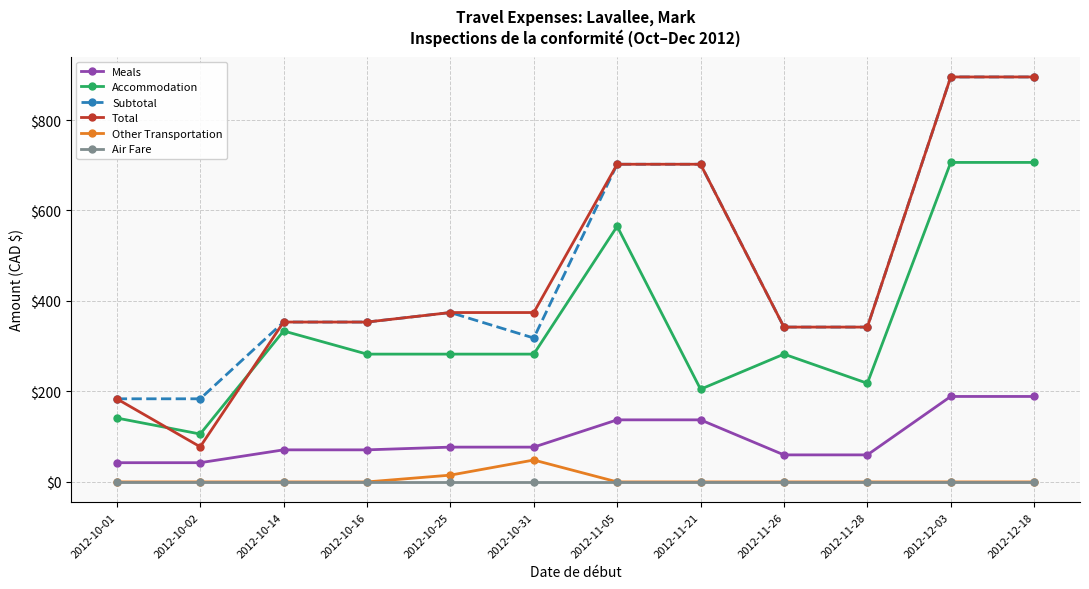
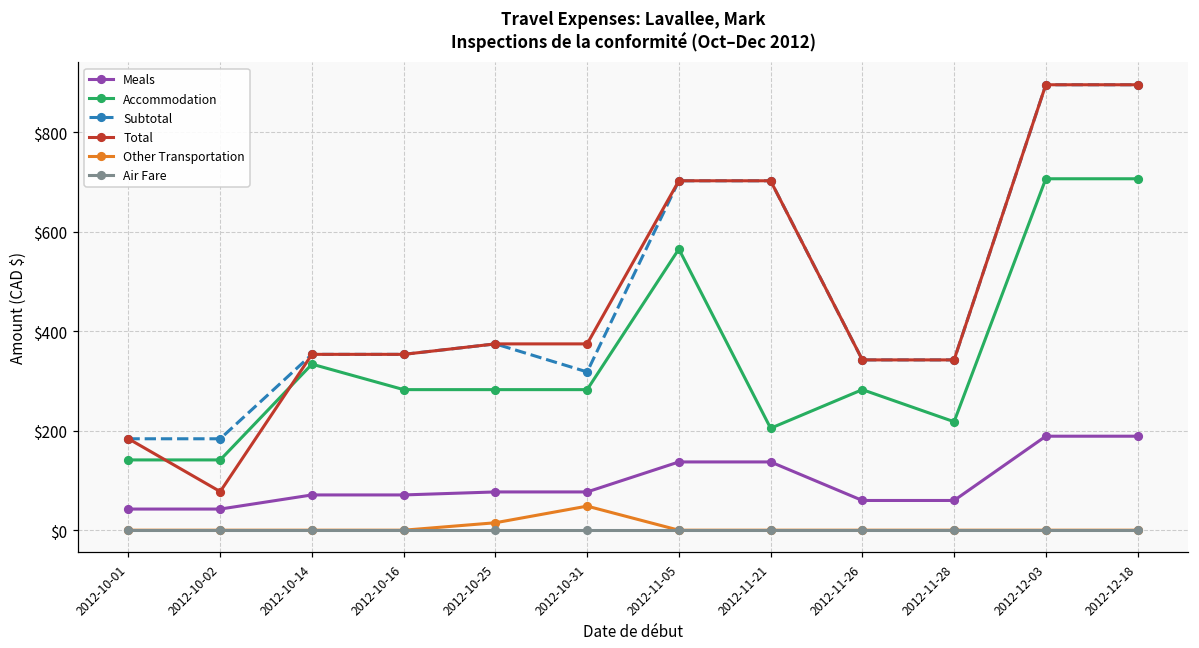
Accommodation, 2012-10-02: $110 -> $140
